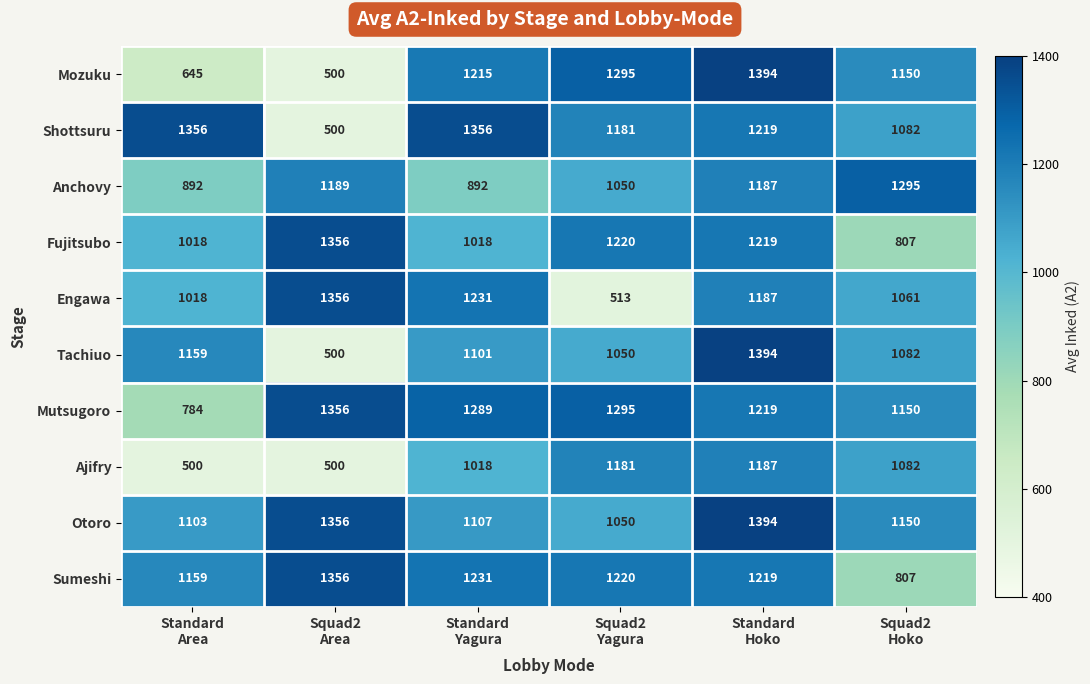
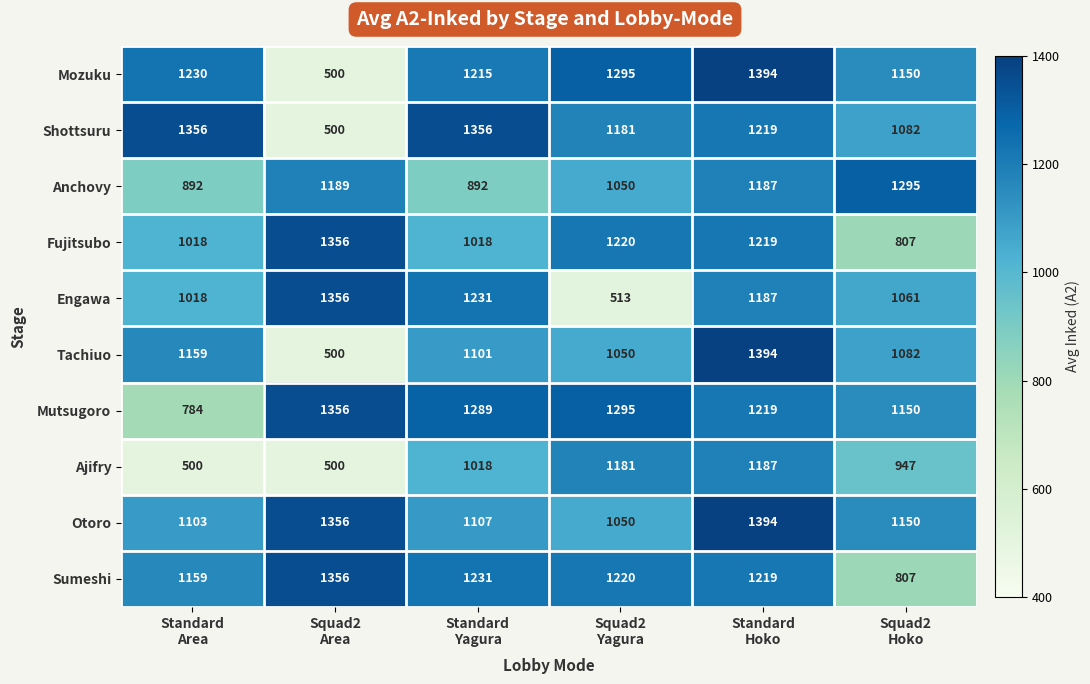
Mozuku, Standard Area: 645 -> 1230
Ajifry, Squad2 Hoko: 1082 -> 947
